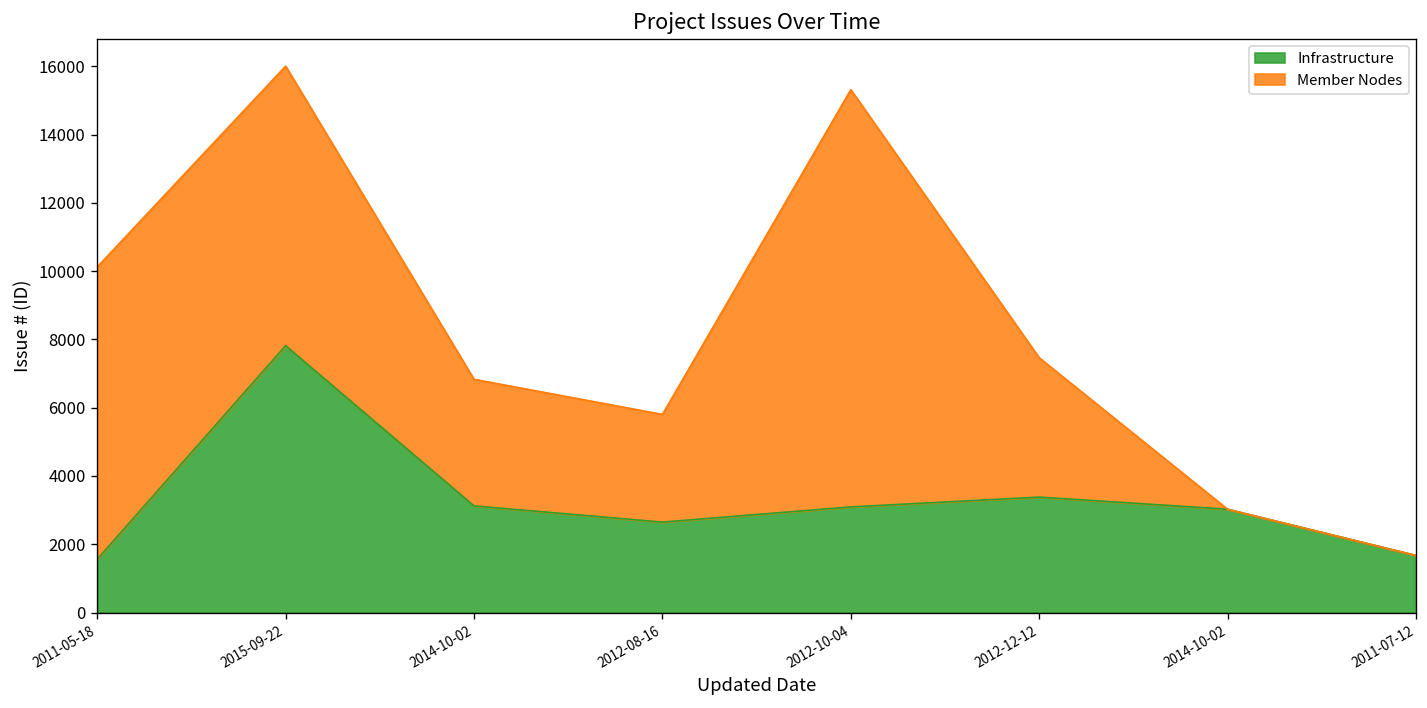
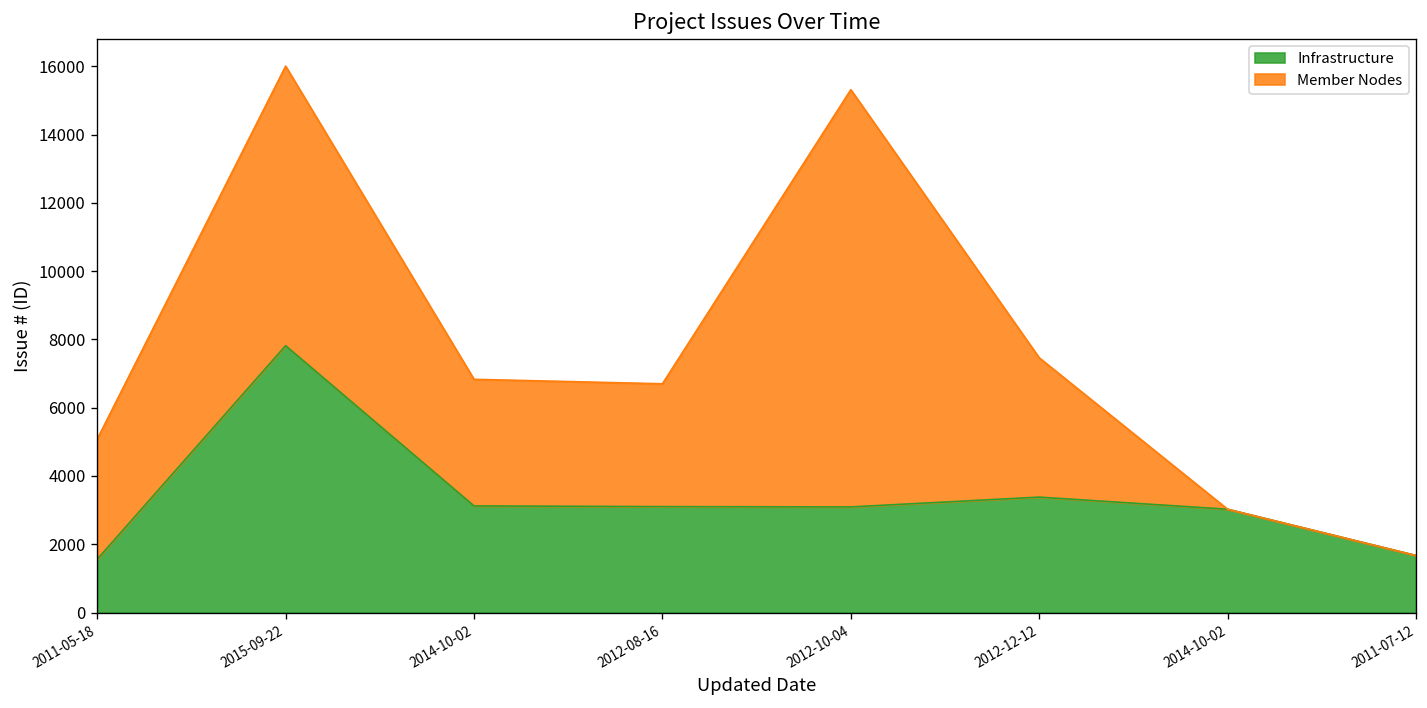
Member Nodes, 2011-05-18: 8600 -> 3500
Infrastructure, 2012-08-16: 2600 -> 3100
Member Nodes, 2012-08-16: 3200 -> 3600
